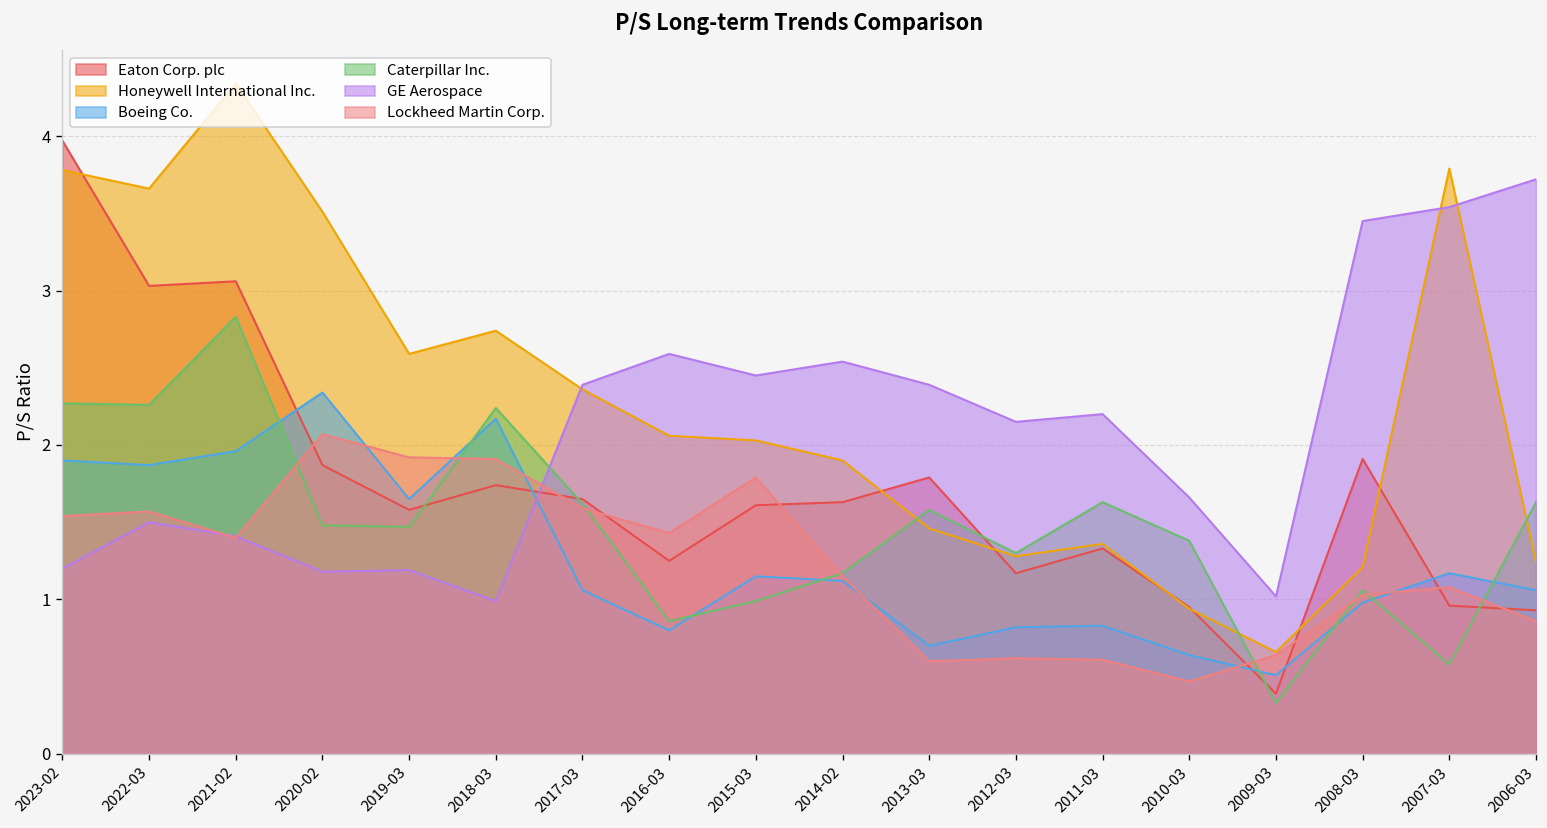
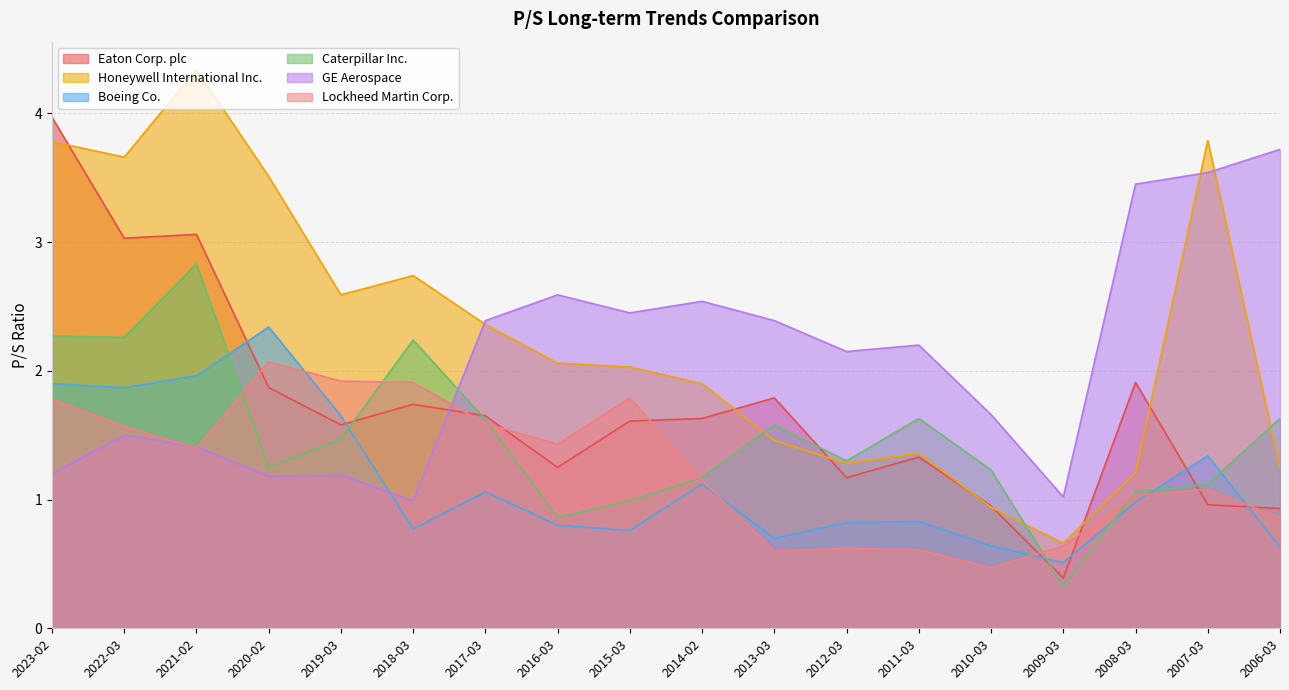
Lockheed Martin Corp., 2023-02: 1.54 -> 1.78
Caterpillar Inc., 2020-02: 1.48 -> 1.25
Boeing Co., 2018-03: 2.17 -> 0.77
Boeing Co., 2015-03: 1.15 -> 0.76
Caterpillar Inc., 2010-03: 1.38 -> 1.23
Boeing Co., 2007-03: 1.17 -> 1.34
Caterpillar Inc., 2007-03: 0.58 -> 1.12
Boeing Co., 2006-03: 1.06 -> 0.63
